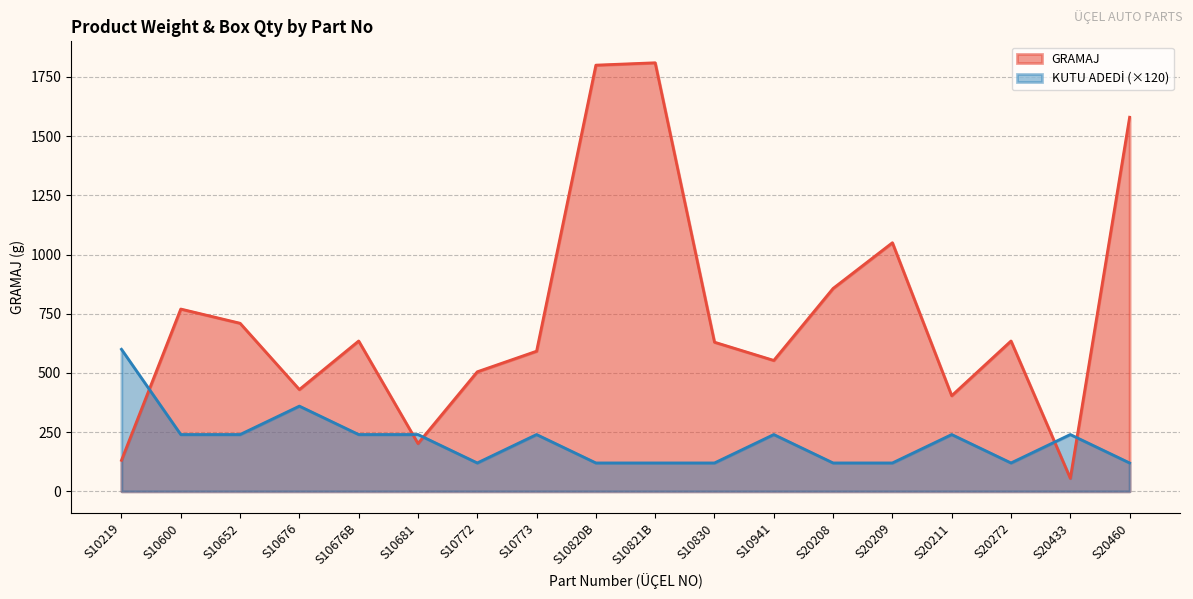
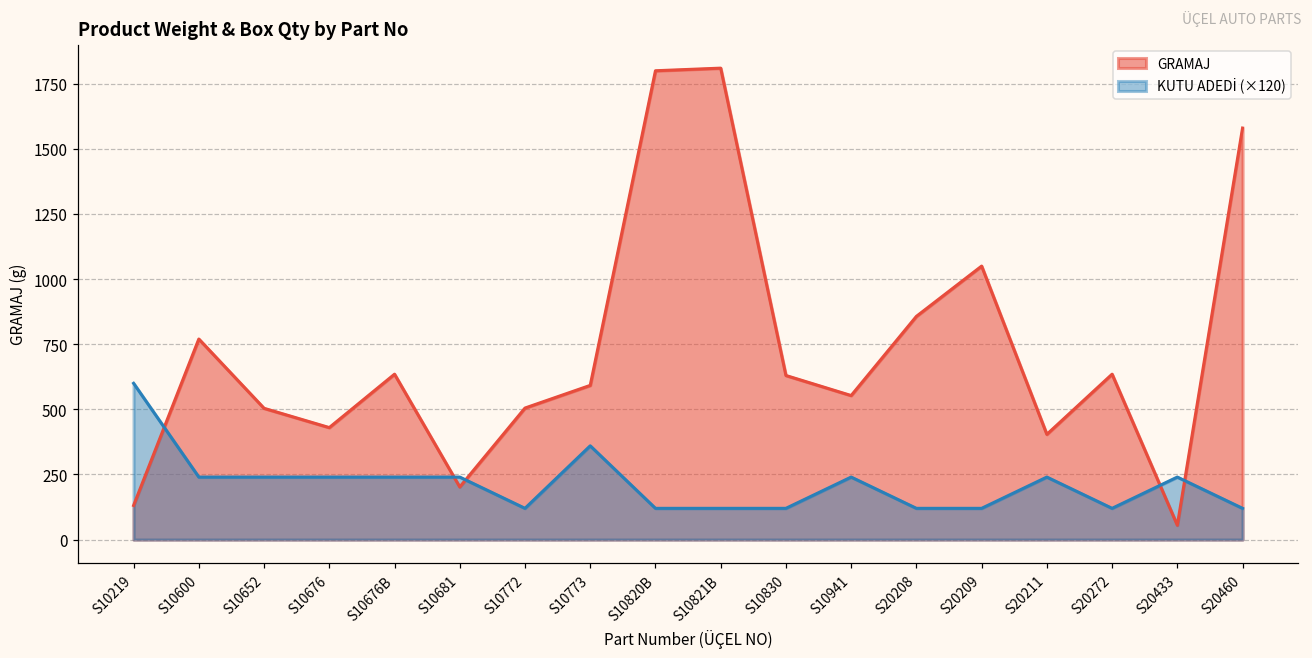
GRAMAJ, S10652: 710 -> 500
KUTU ADEDİ (×120), S10676: 360 -> 240
KUTU ADEDİ (×120), S10773: 240 -> 360
